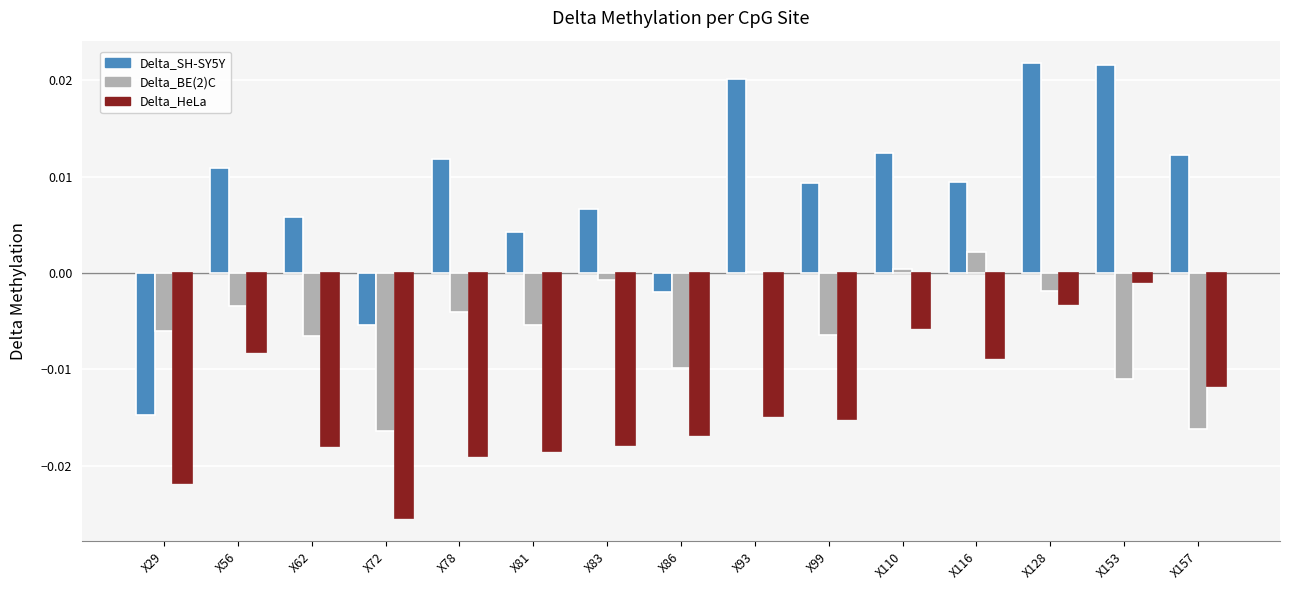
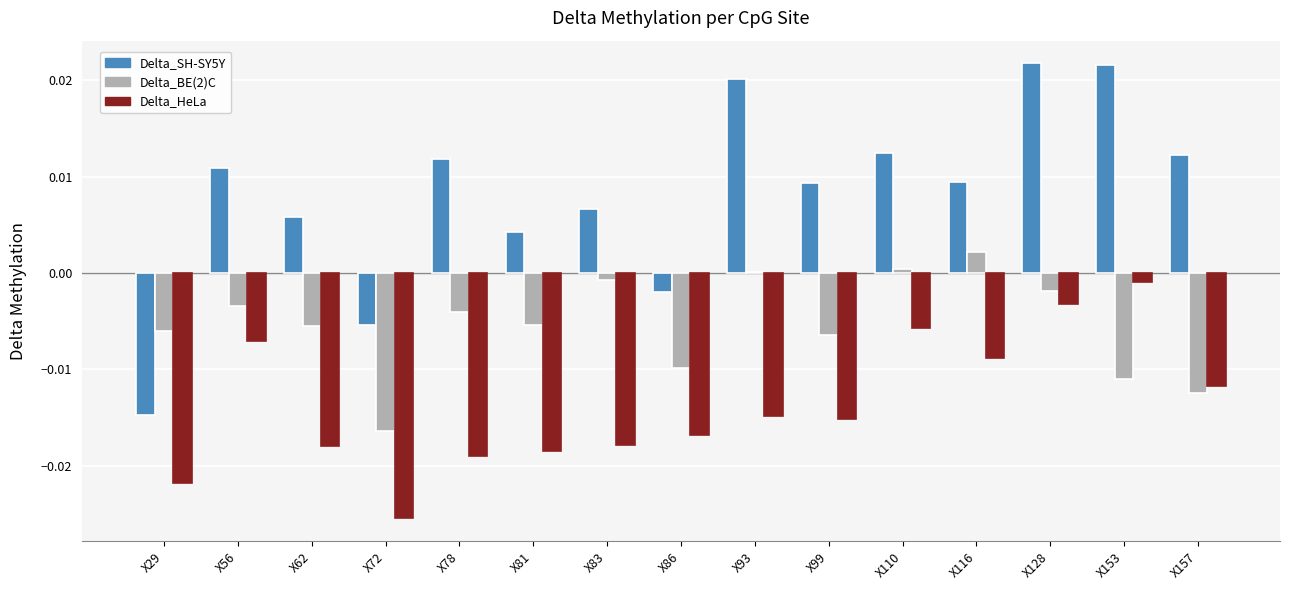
Delta_HeLa, X56: -0.008 -> -0.007
Delta_BE(2)C, X62: -0.007 -> -0.006
Delta_BE(2)C, X157: -0.016 -> -0.012
